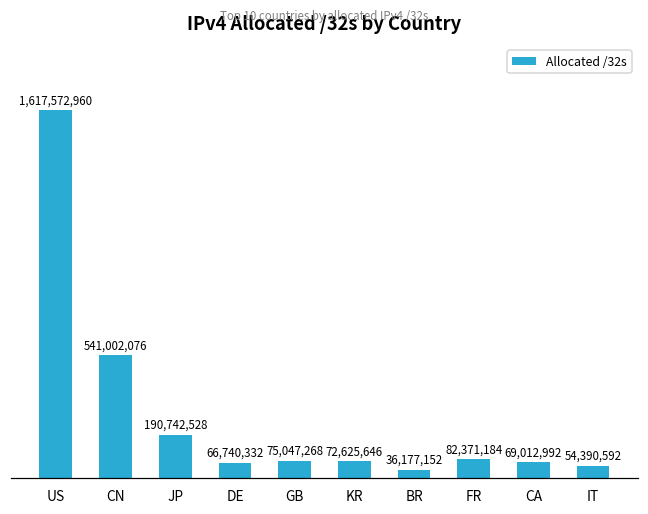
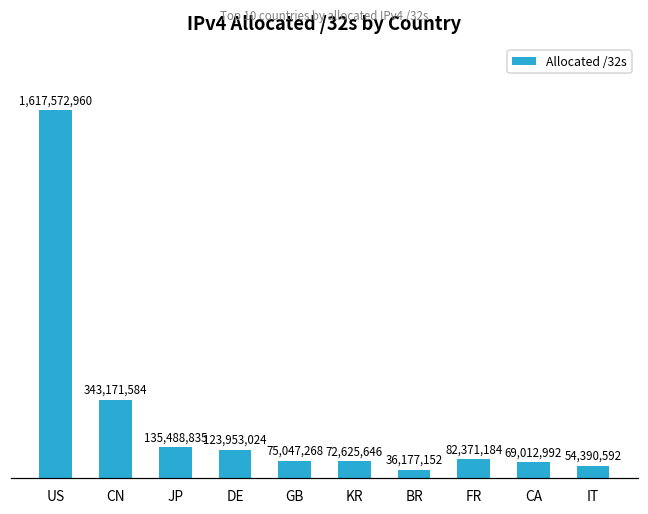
CN: 541,002,076 -> 343,171,584
JP: 190,742,528 -> 135,488,835
DE: 66,740,332 -> 123,953,024
